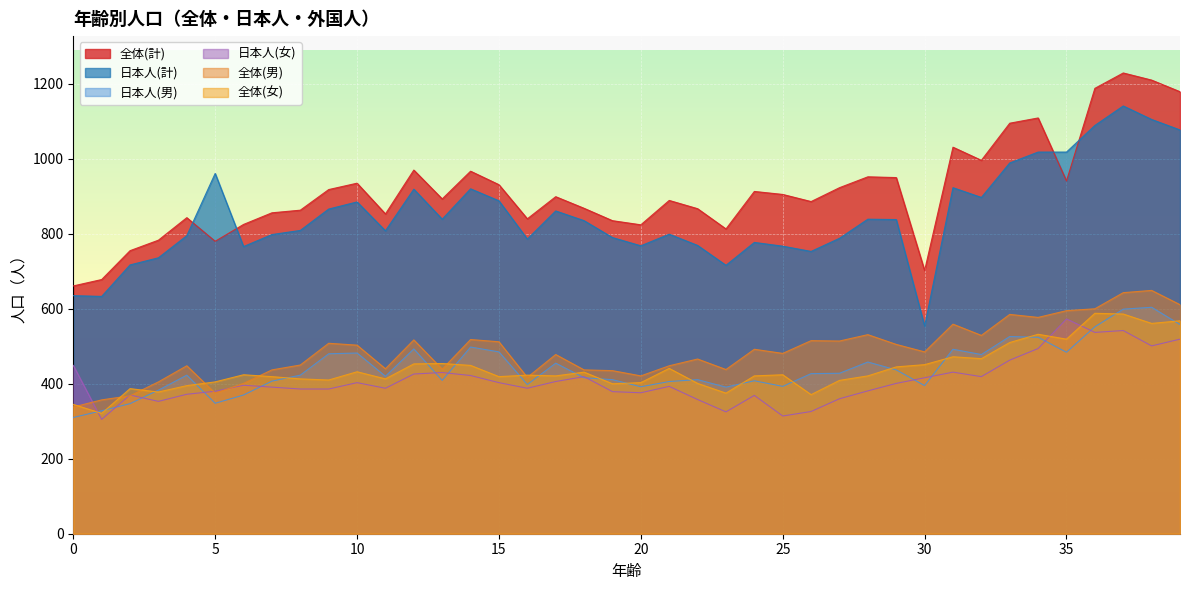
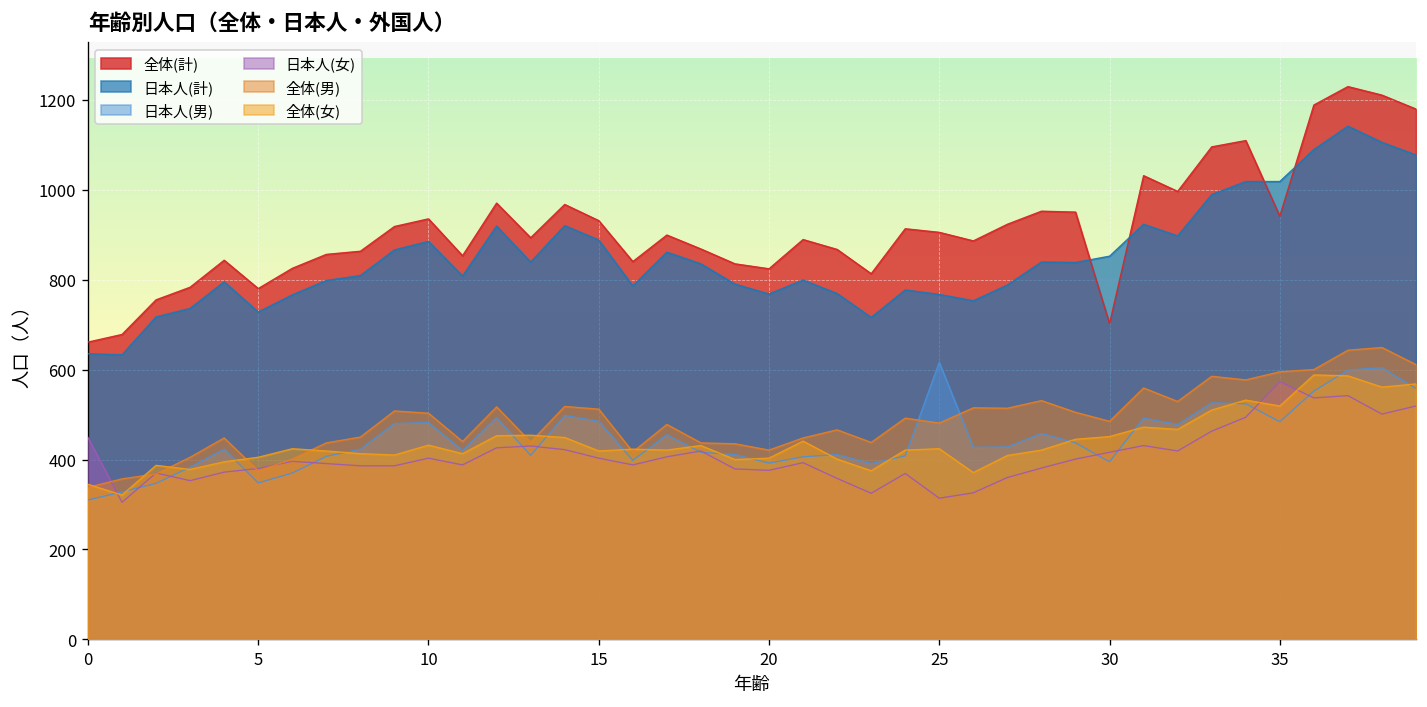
日本人(計), 5: 960 -> 730
日本人(男), 25: 390 -> 620
日本人(計), 30: 550 -> 850
